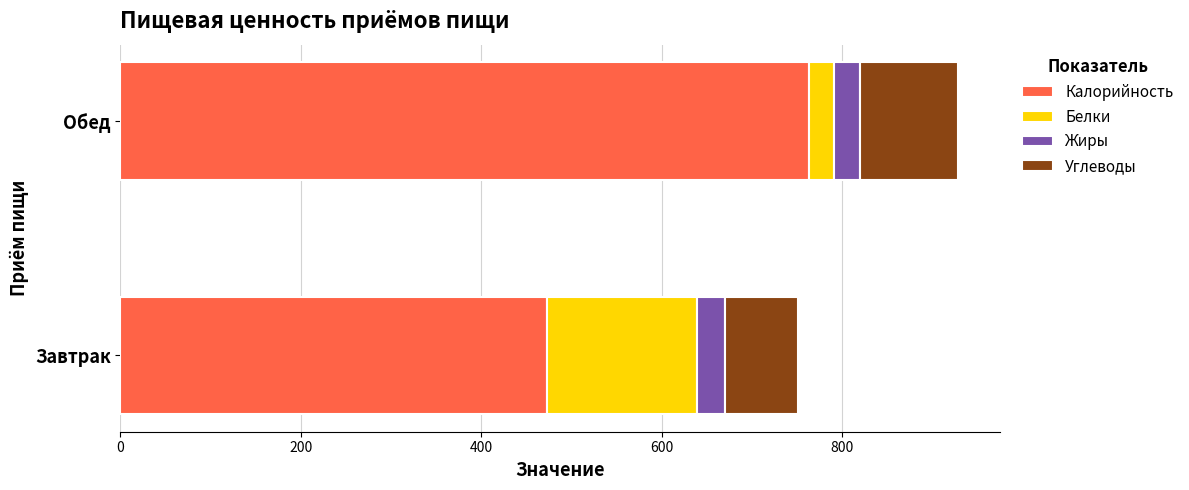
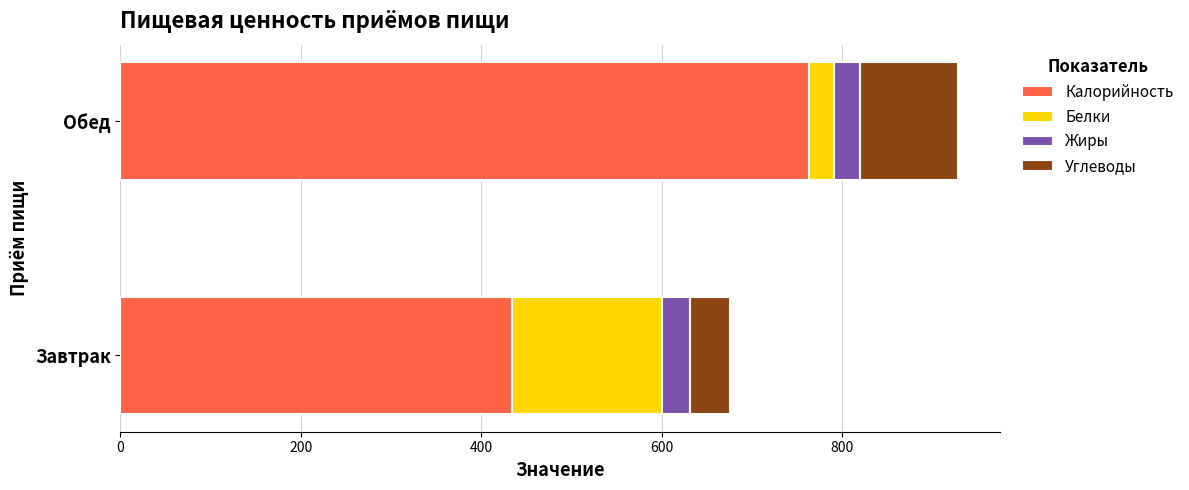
Калорийность, Завтрак: 470 -> 430
Углеводы, Завтрак: 80 -> 40
